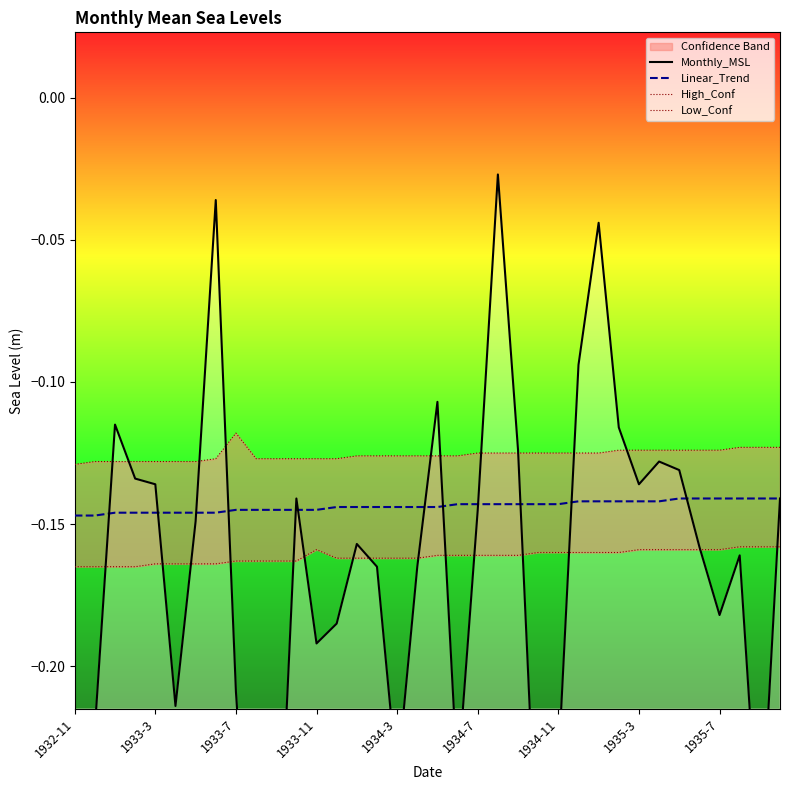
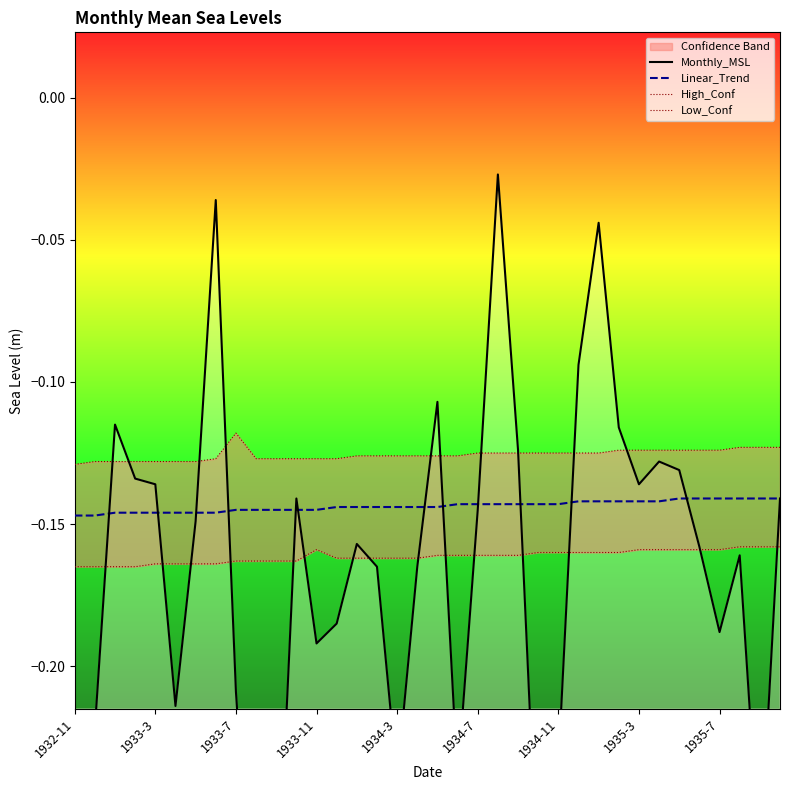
Monthly_MSL, 1935-7: -0.182 -> -0.188
